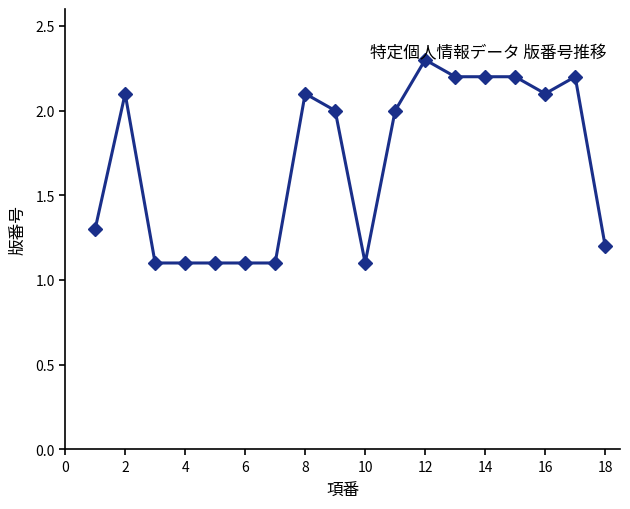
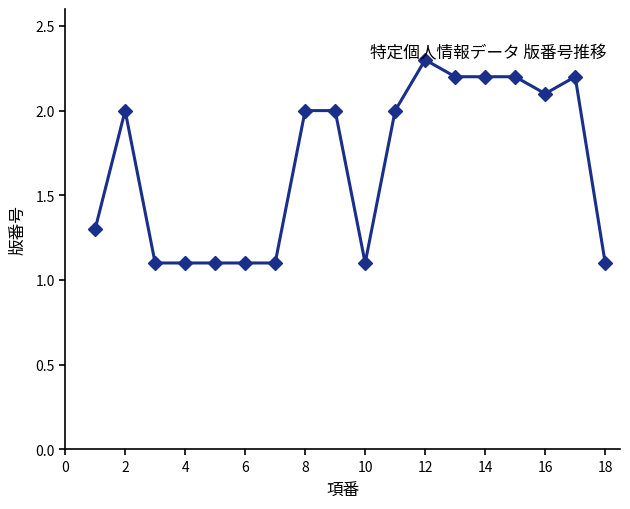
2: 2.1 -> 2.0
8: 2.1 -> 2.0
18: 1.2 -> 1.1
